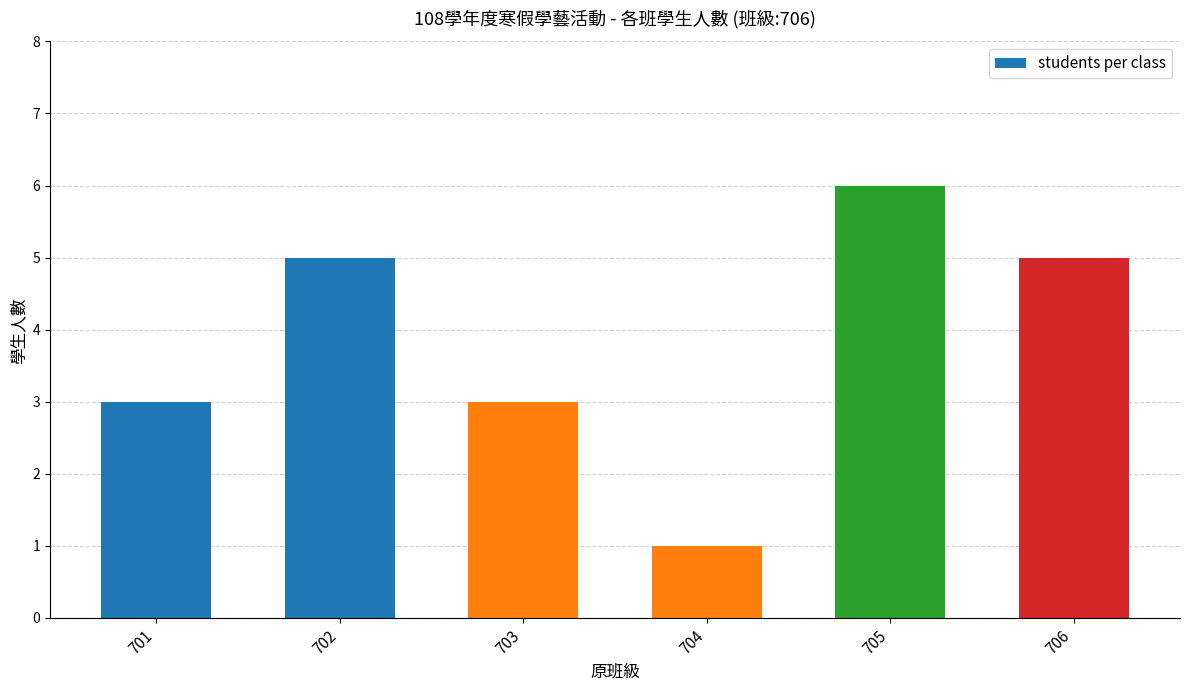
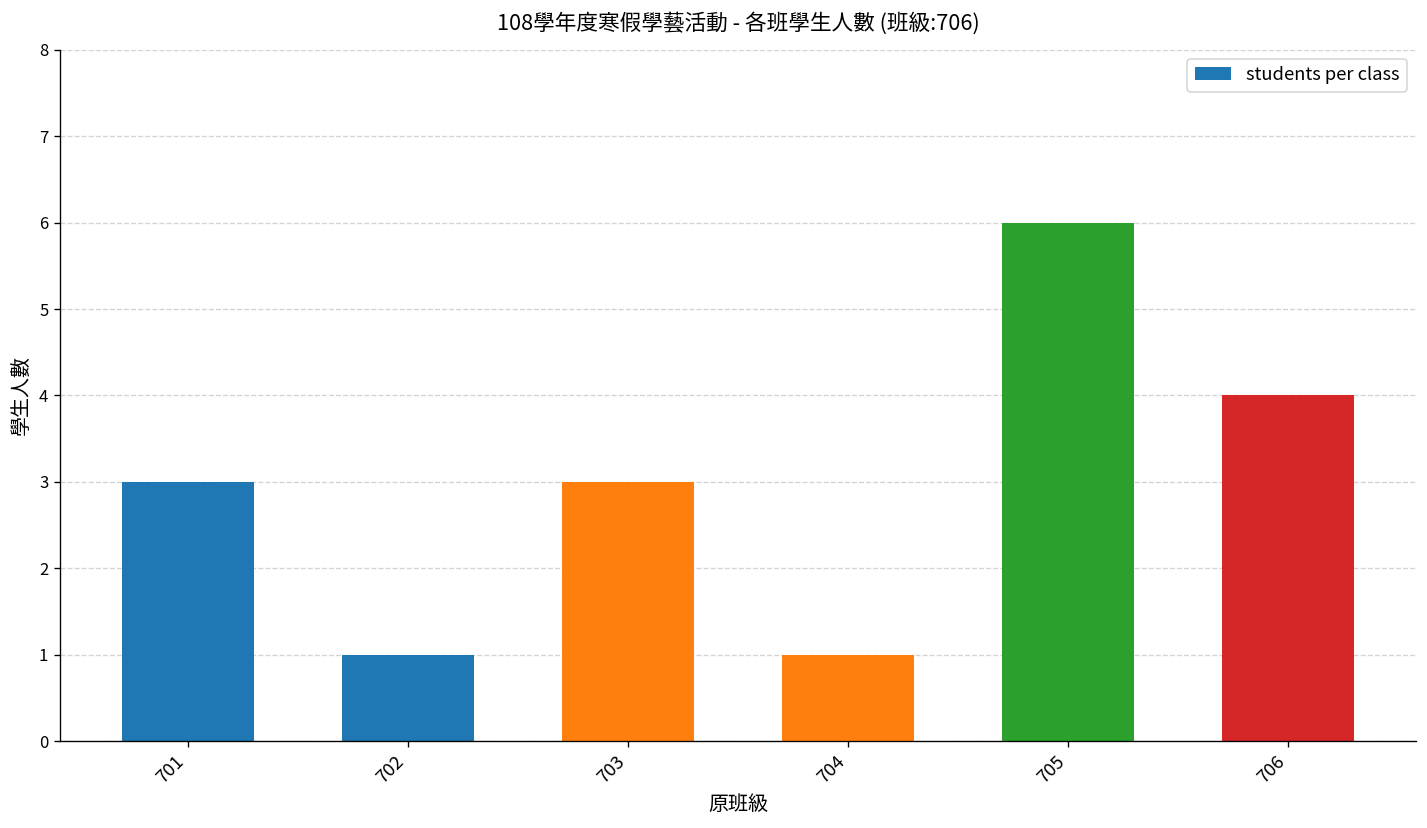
702: 5 -> 1
706: 5 -> 4
